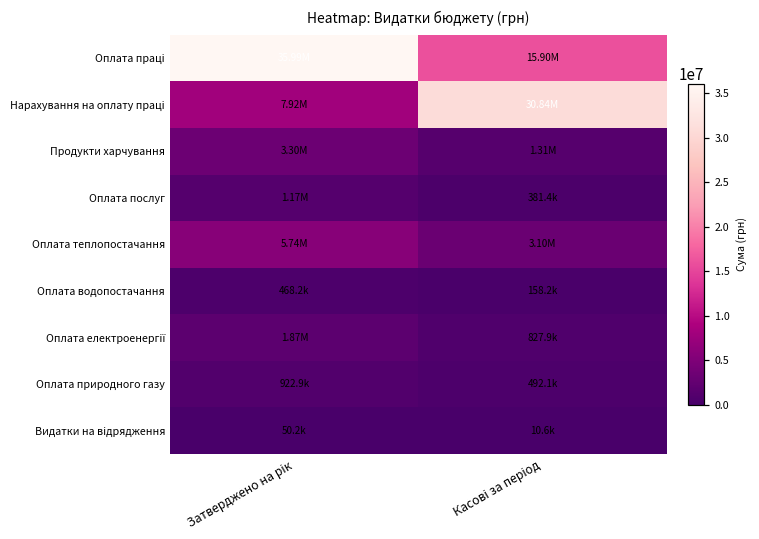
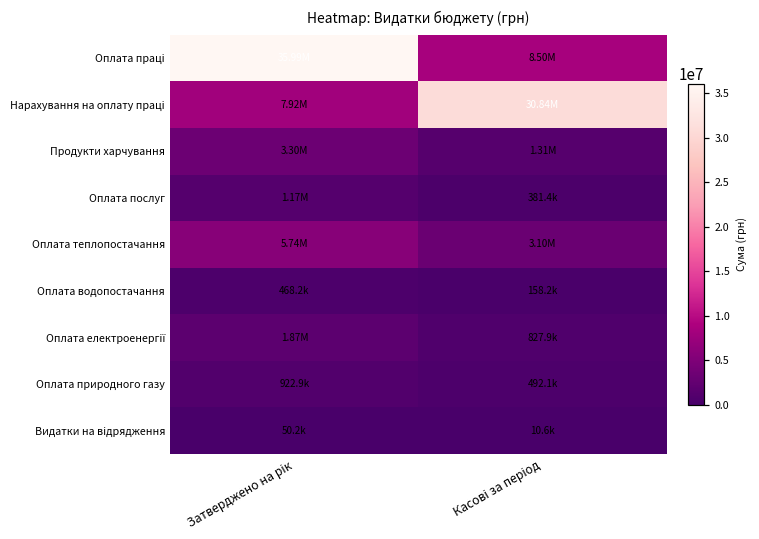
Оплата праці, Касові за період: 15.90M -> 8.50M
